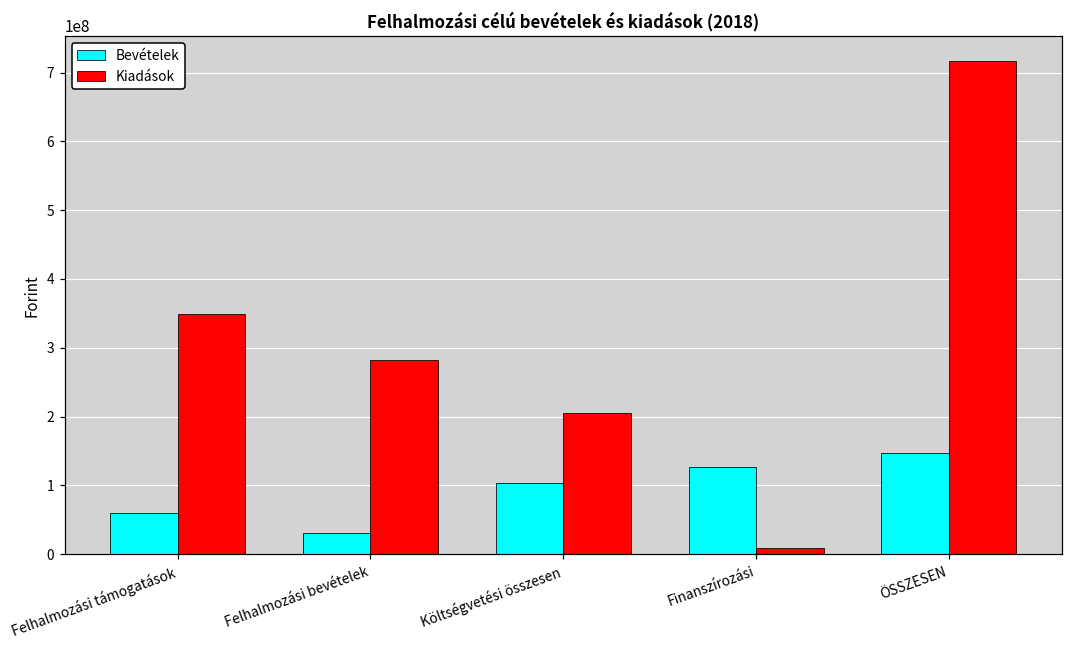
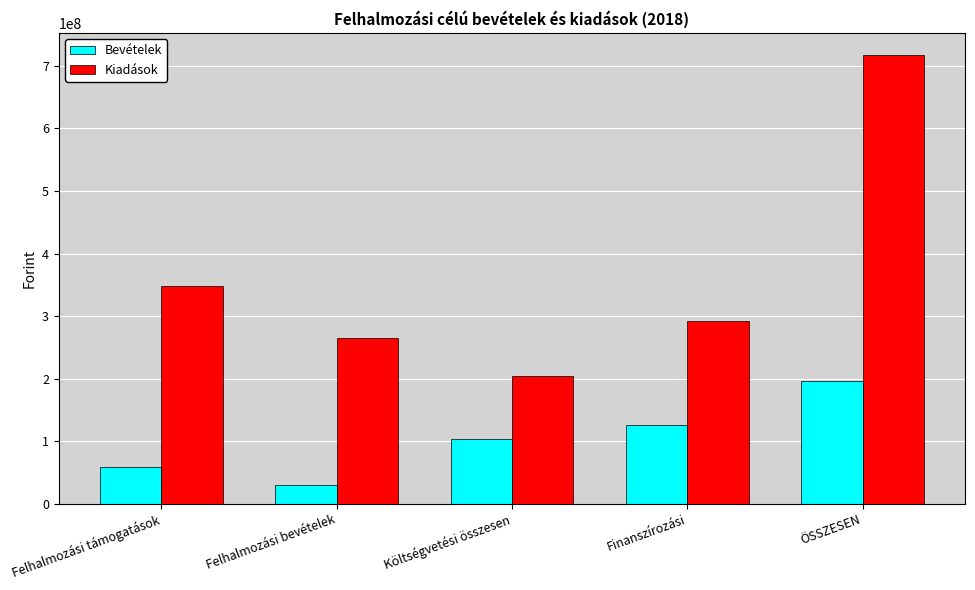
Kiadások, Felhalmozási bevételek: 280000000 -> 270000000
Kiadások, Finanszírozási: 10000000 -> 290000000
Bevételek, ÖSSZESEN: 150000000 -> 200000000
